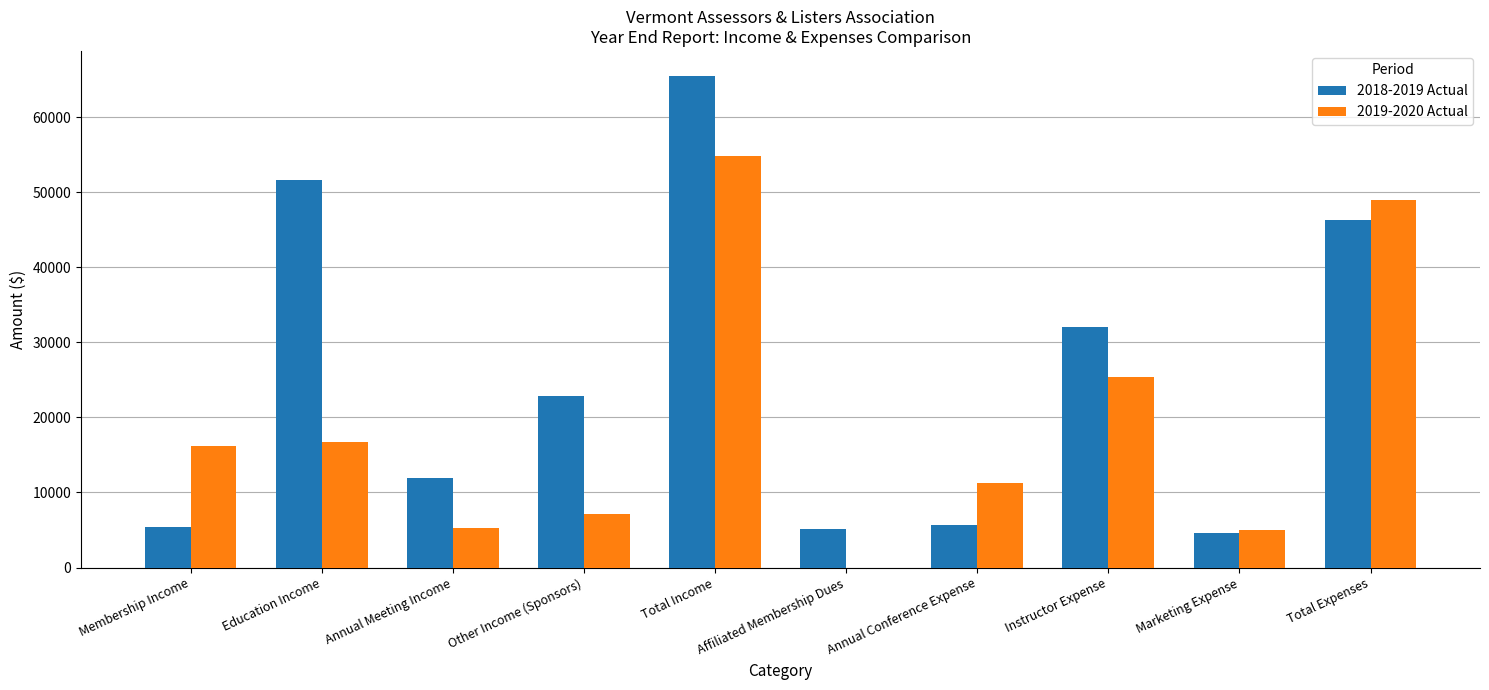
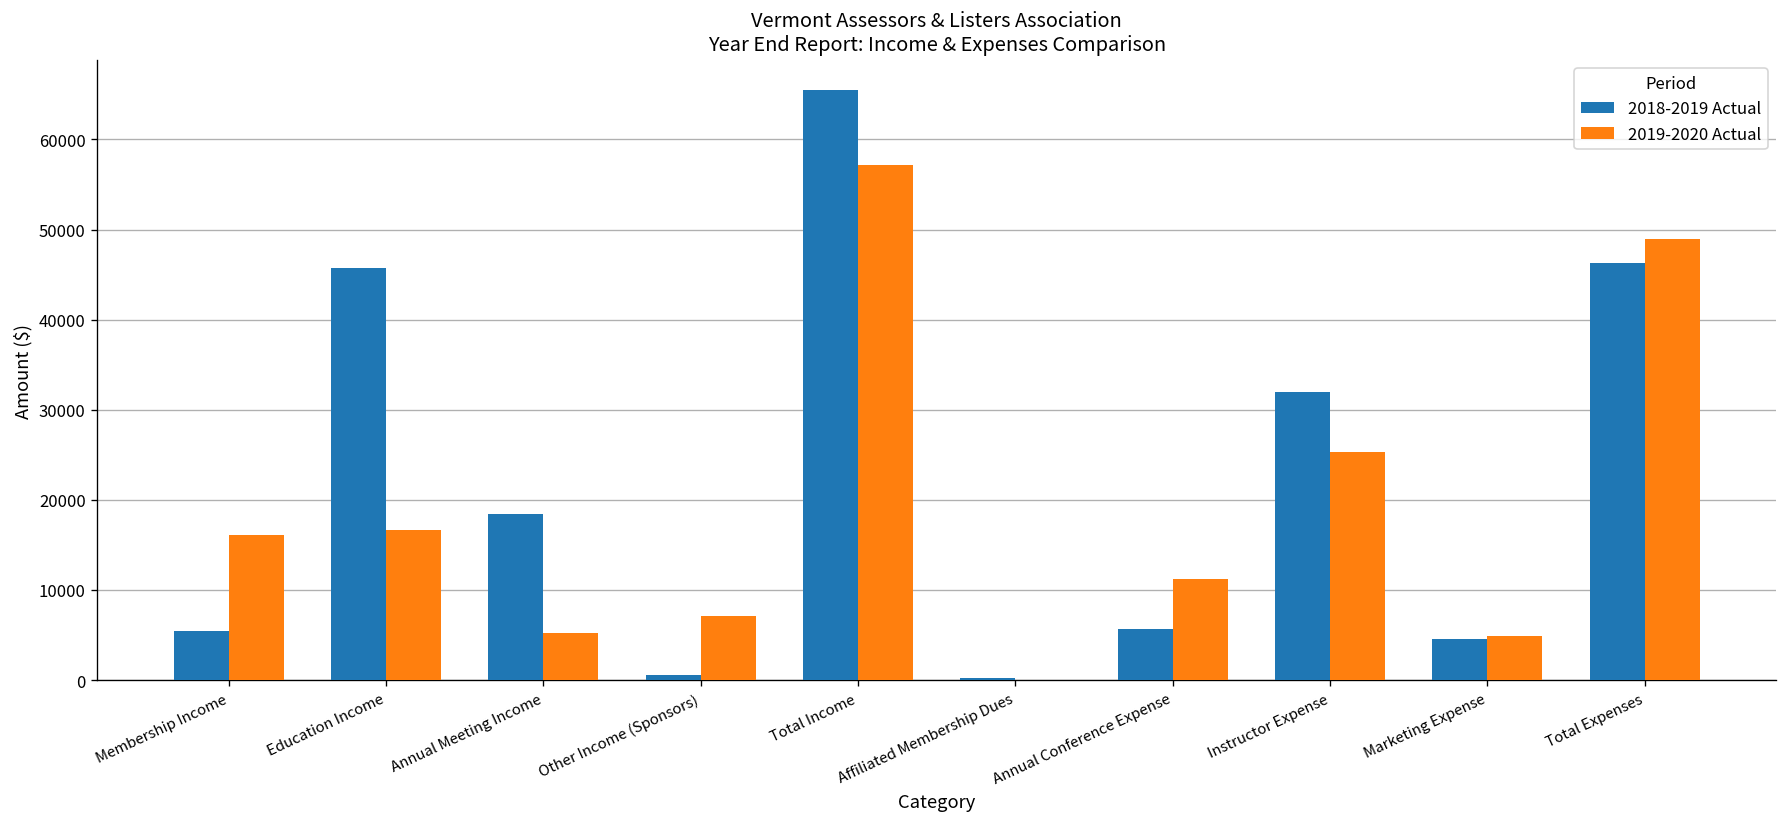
2018-2019 Actual, Education Income: 52000 -> 46000
2018-2019 Actual, Annual Meeting Income: 12000 -> 18000
2018-2019 Actual, Other Income (Sponsors): 23000 -> 1000
2019-2020 Actual, Total Income: 55000 -> 57000
2018-2019 Actual, Affiliated Membership Dues: 5000 -> 0
